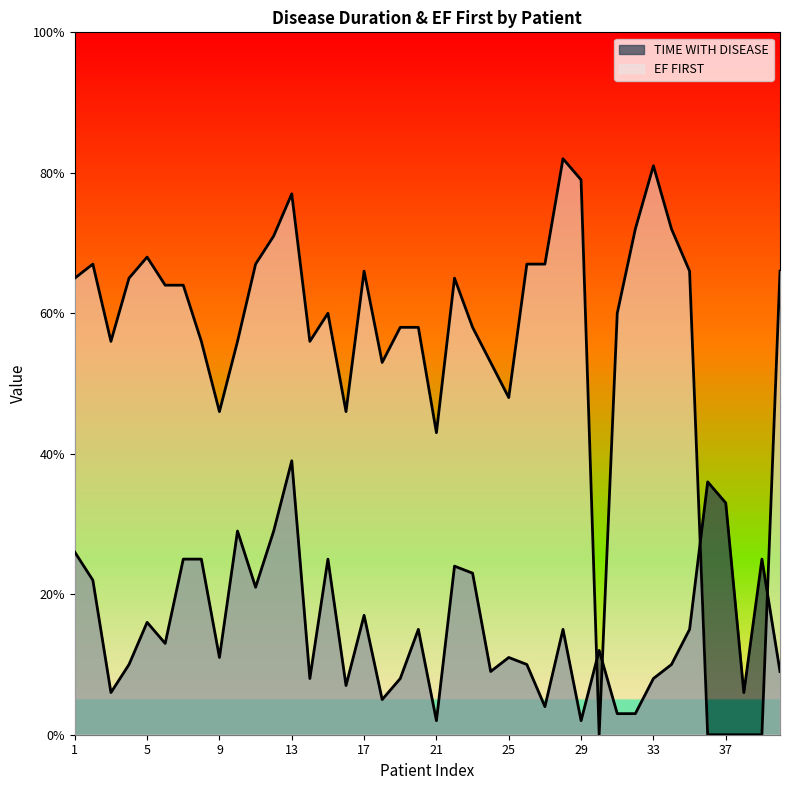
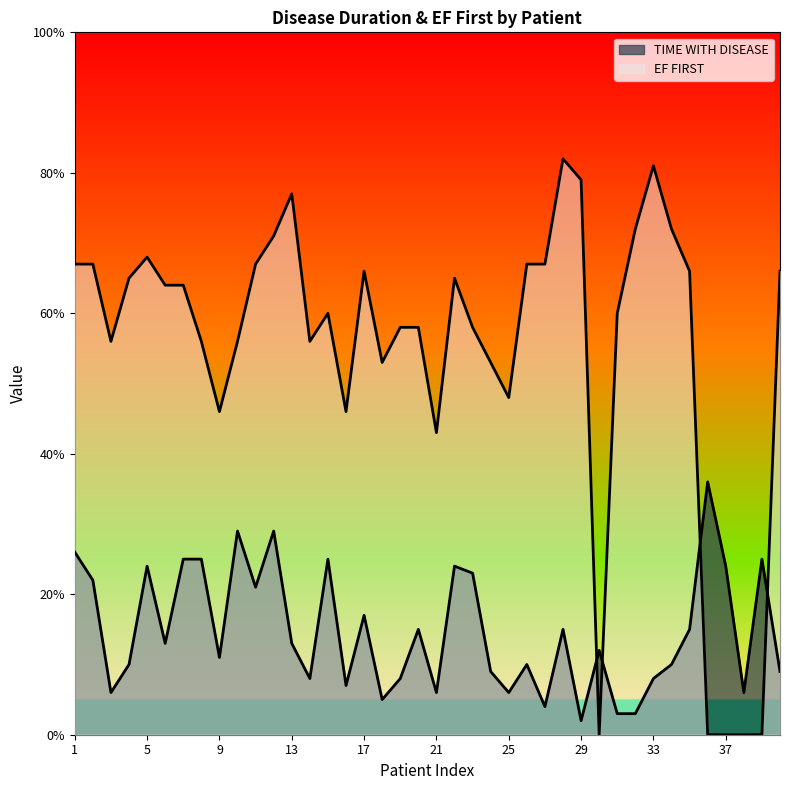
EF FIRST, 1: 65% -> 67%
TIME WITH DISEASE, 5: 16% -> 24%
TIME WITH DISEASE, 13: 39% -> 13%
TIME WITH DISEASE, 21: 2% -> 6%
TIME WITH DISEASE, 25: 11% -> 6%
TIME WITH DISEASE, 37: 33% -> 24%
